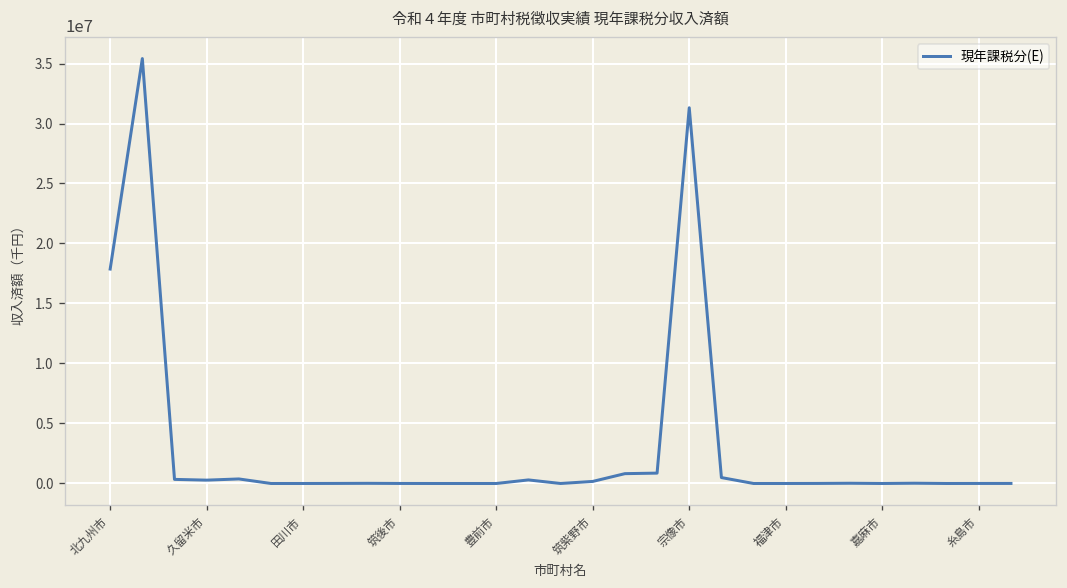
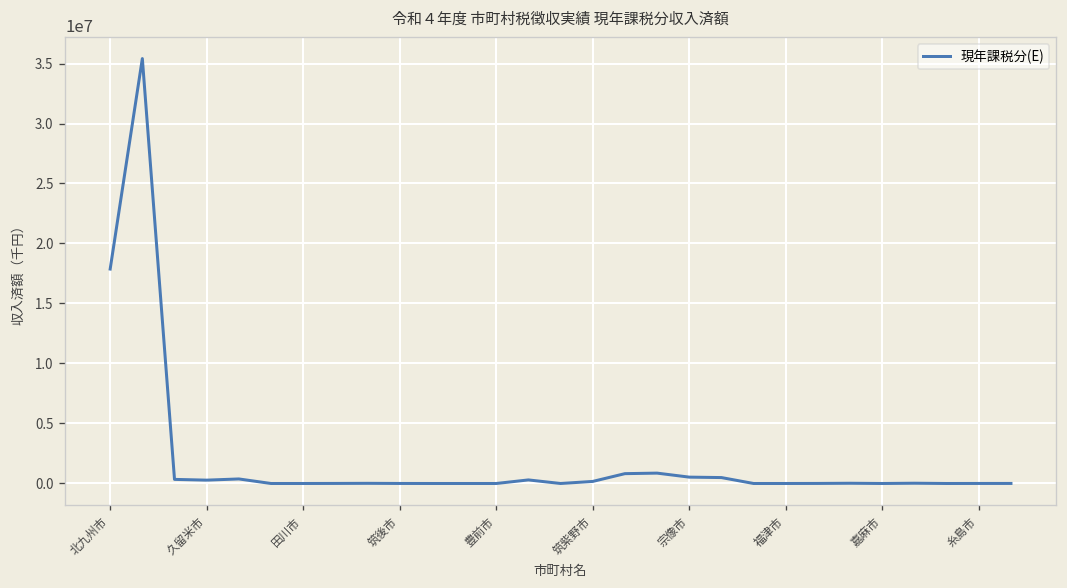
宗像市: 31000000 -> 1000000
